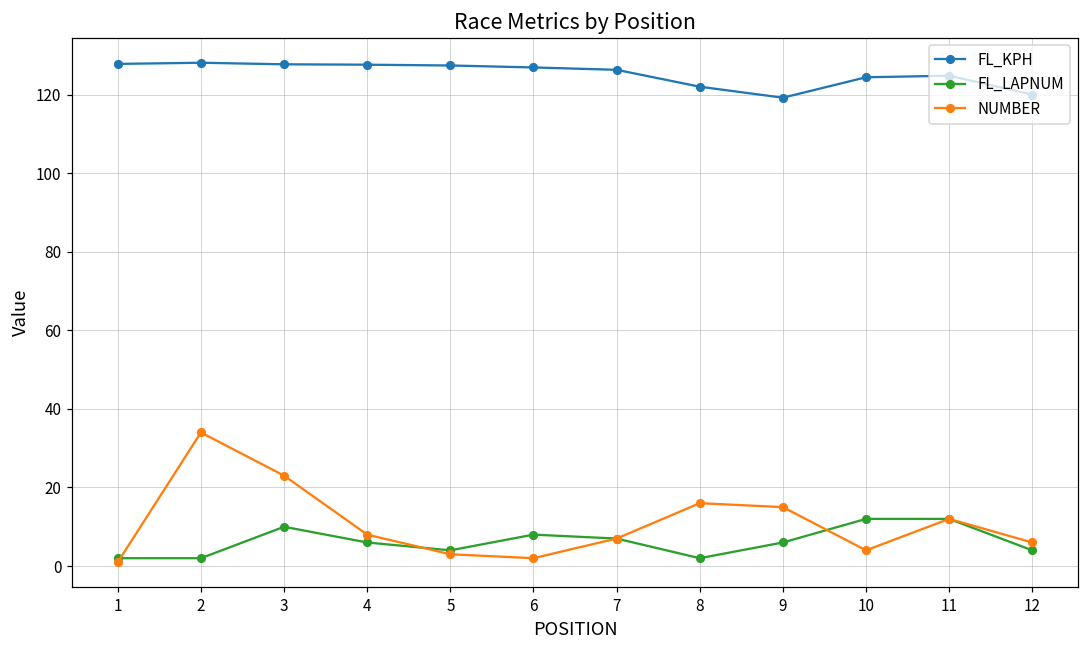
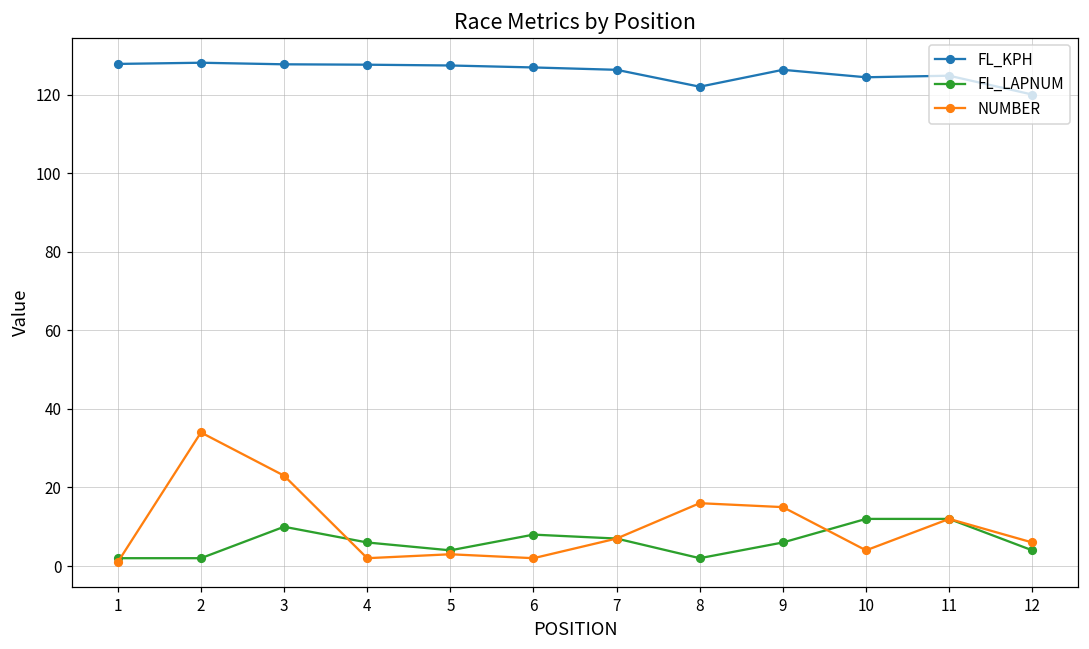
NUMBER, 4: 8 -> 2
FL_KPH, 9: 119 -> 126
